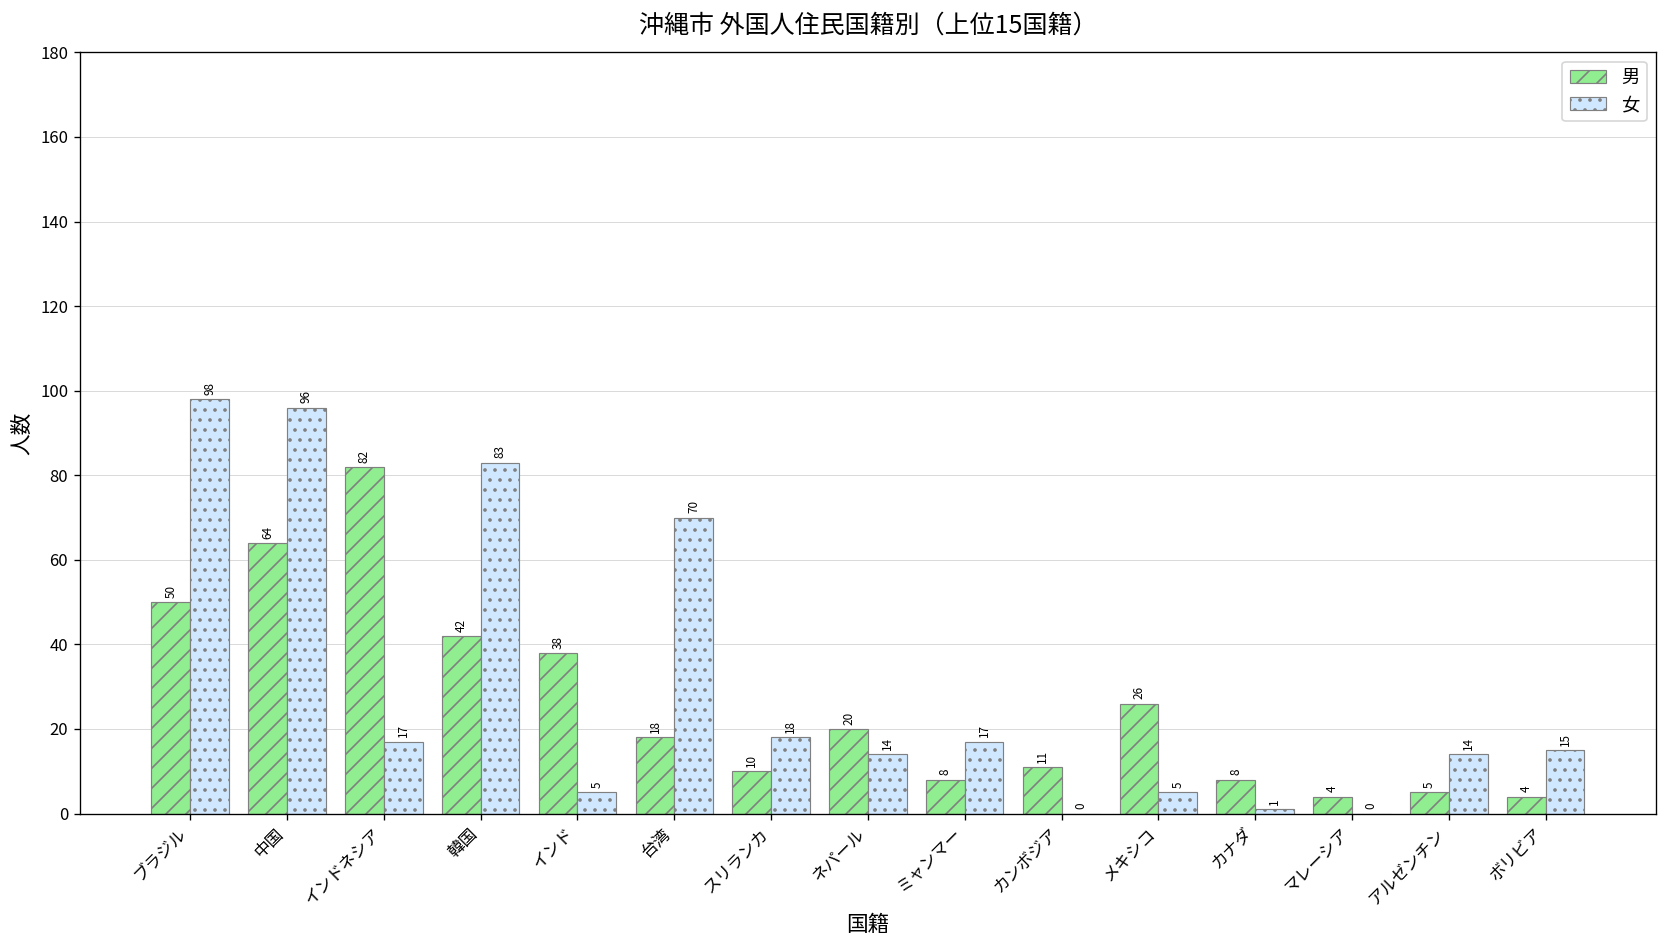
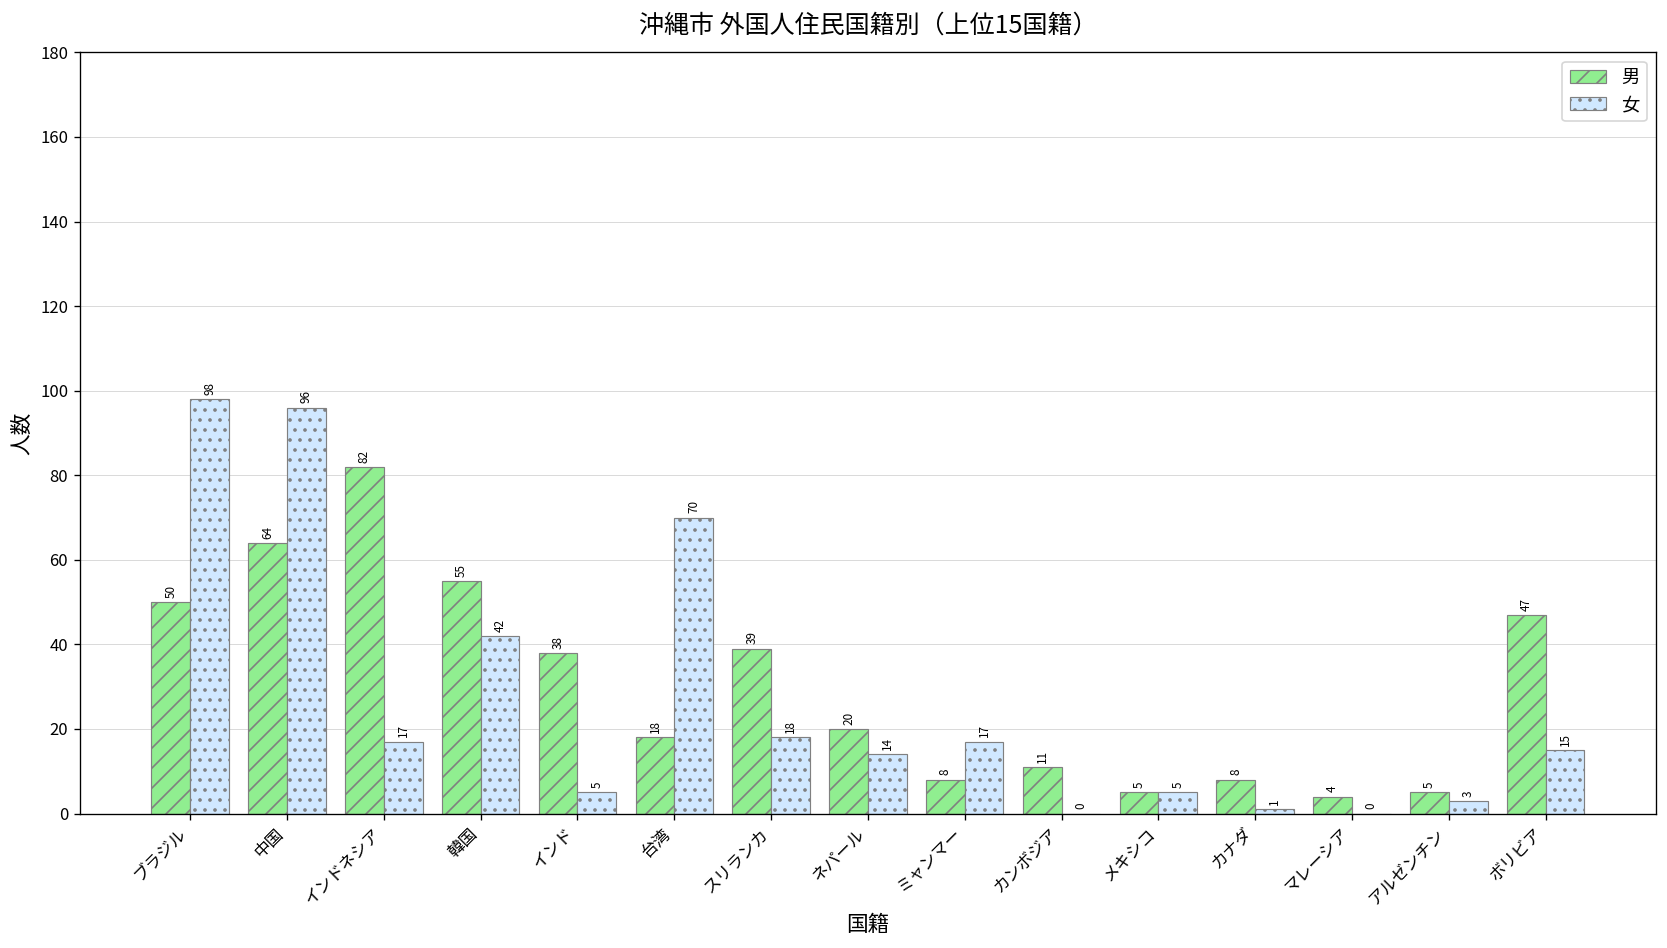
男, 韓国: 42 -> 55
女, 韓国: 83 -> 42
男, スリランカ: 10 -> 39
男, メキシコ: 26 -> 5
女, アルゼンチン: 14 -> 3
男, ボリビア: 4 -> 47
